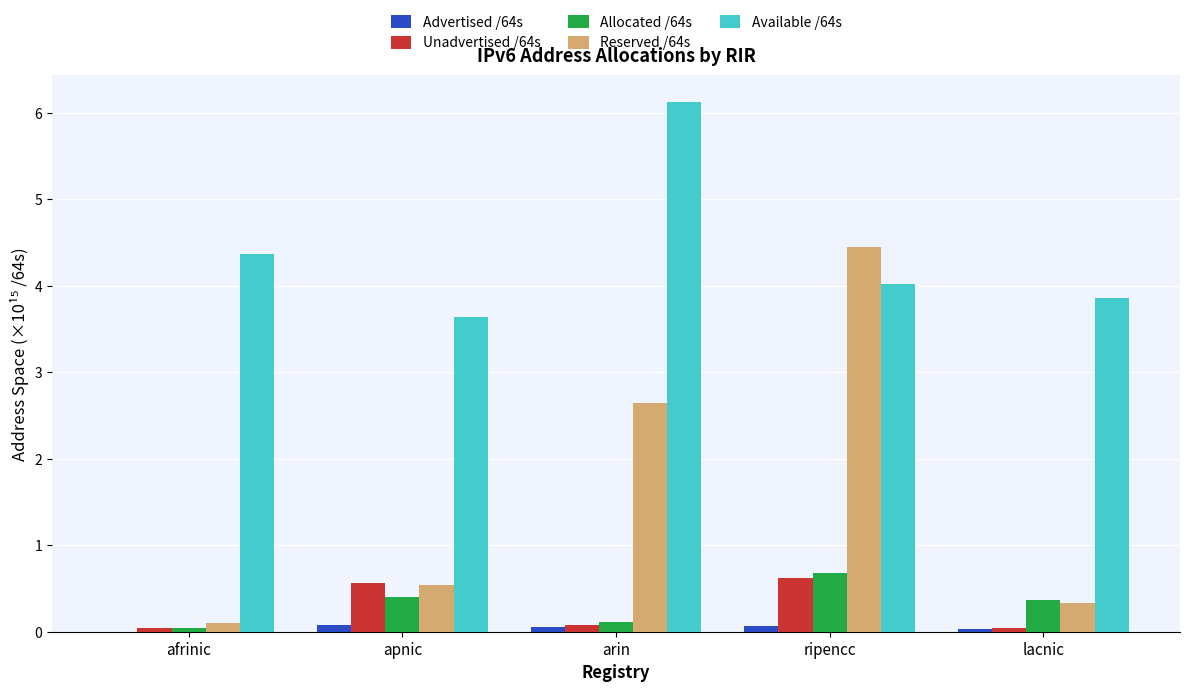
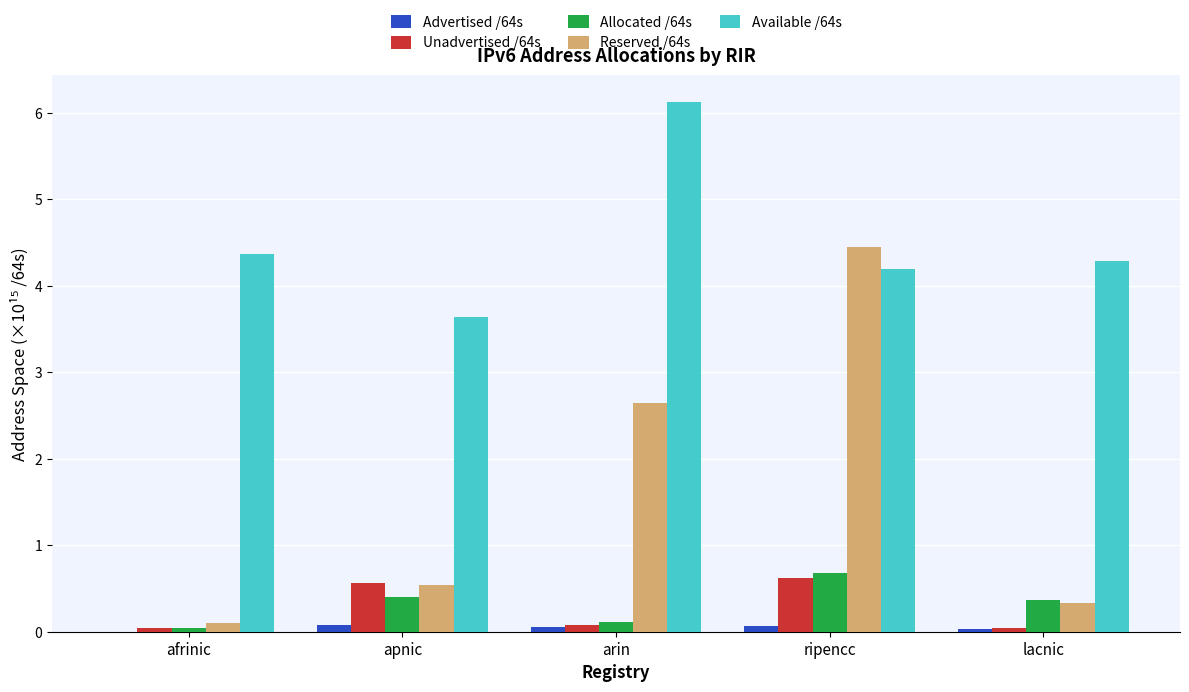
Available /64s, ripencc: 4.0 -> 4.2
Available /64s, lacnic: 3.9 -> 4.3
